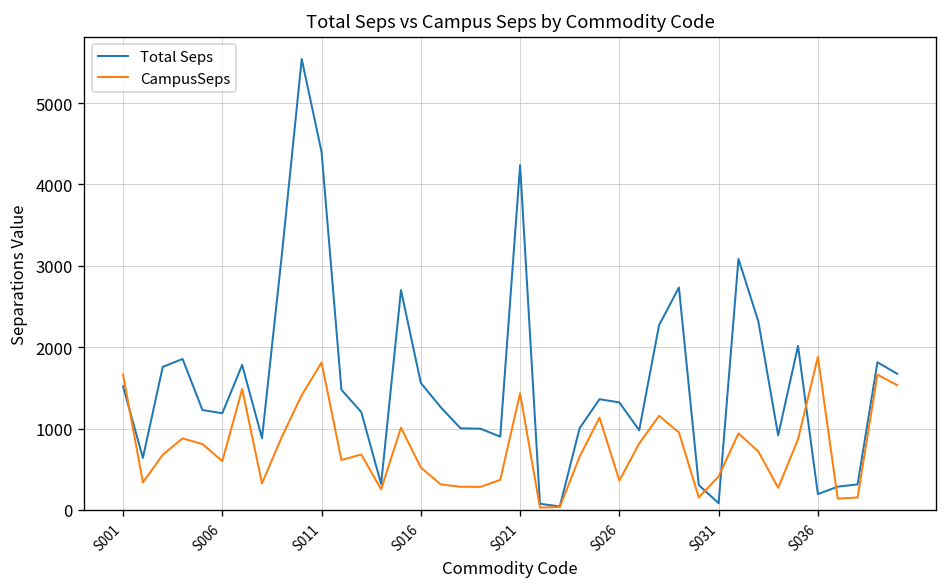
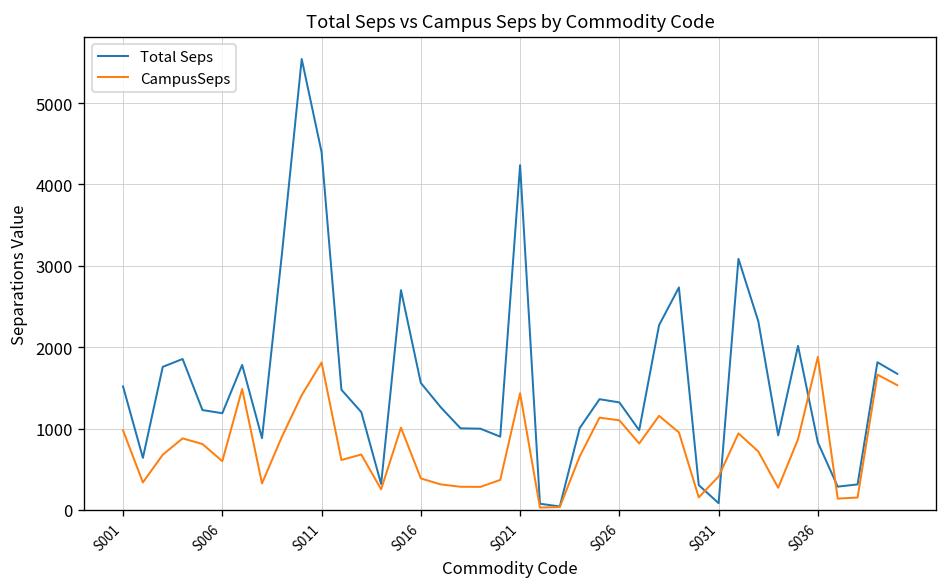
CampusSeps, S001: 1700 -> 1000
CampusSeps, S016: 500 -> 400
CampusSeps, S026: 400 -> 1100
Total Seps, S036: 200 -> 800
